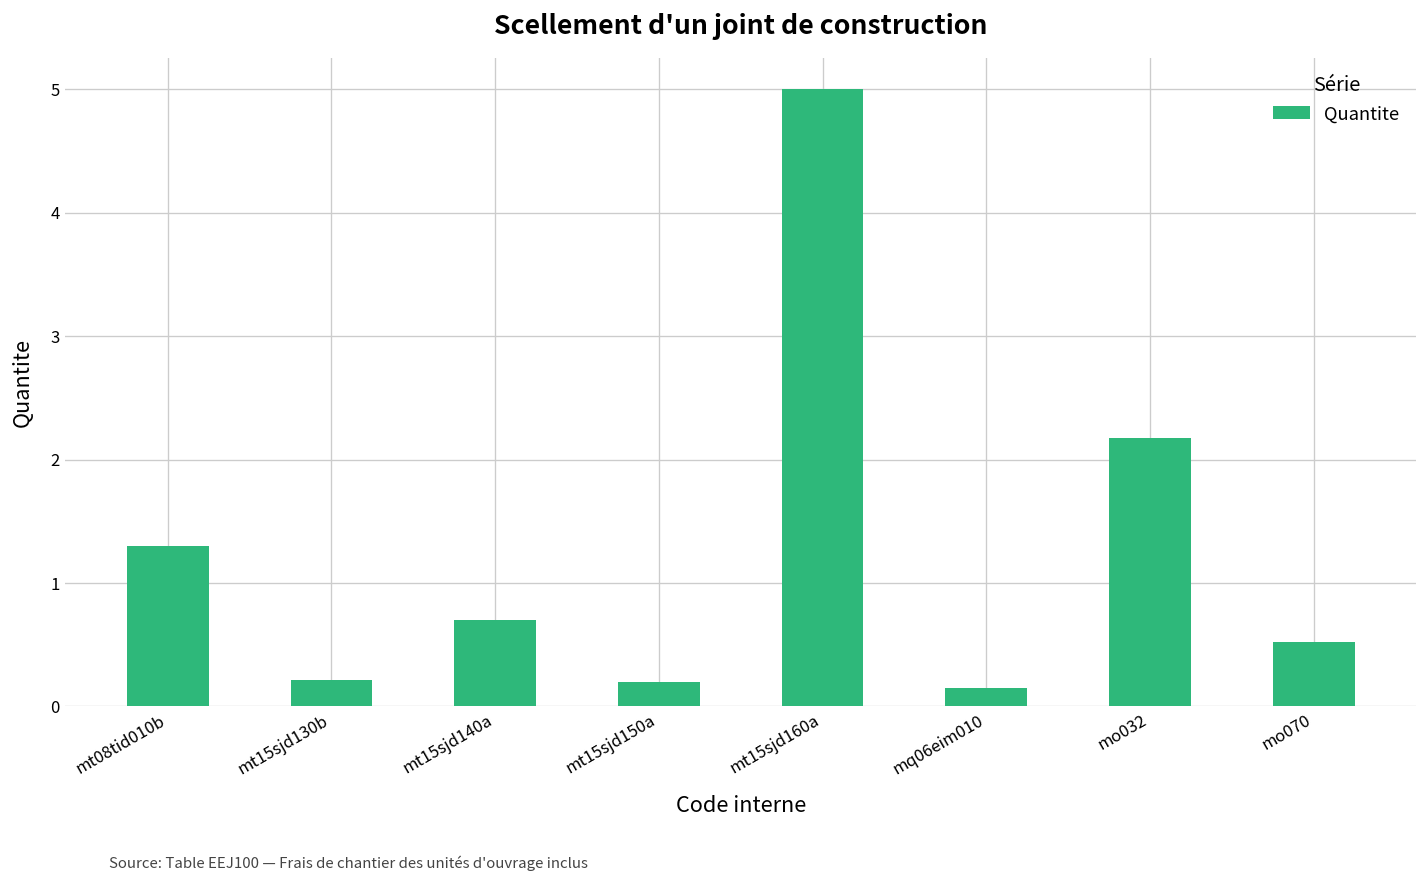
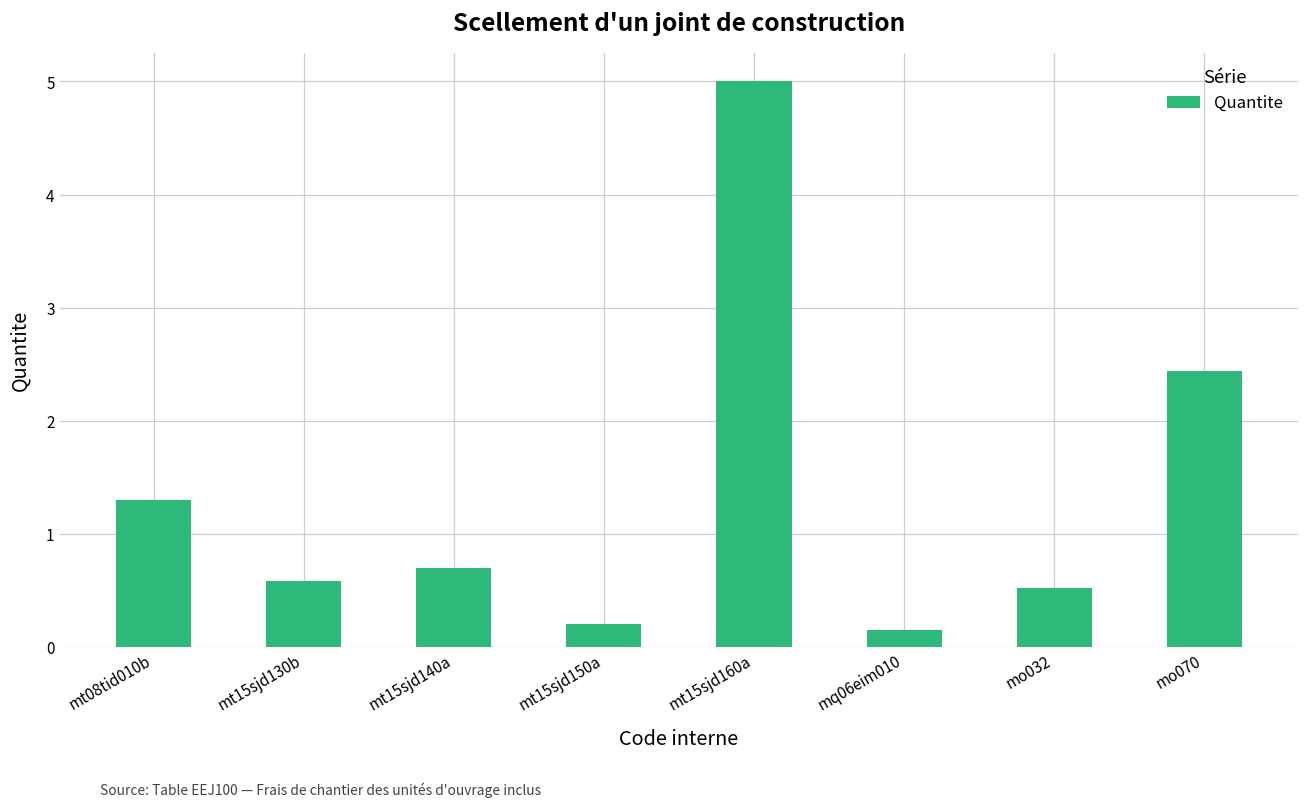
mt15sjd130b: 0.21 -> 0.58
mo032: 2.18 -> 0.52
mo070: 0.52 -> 2.44
